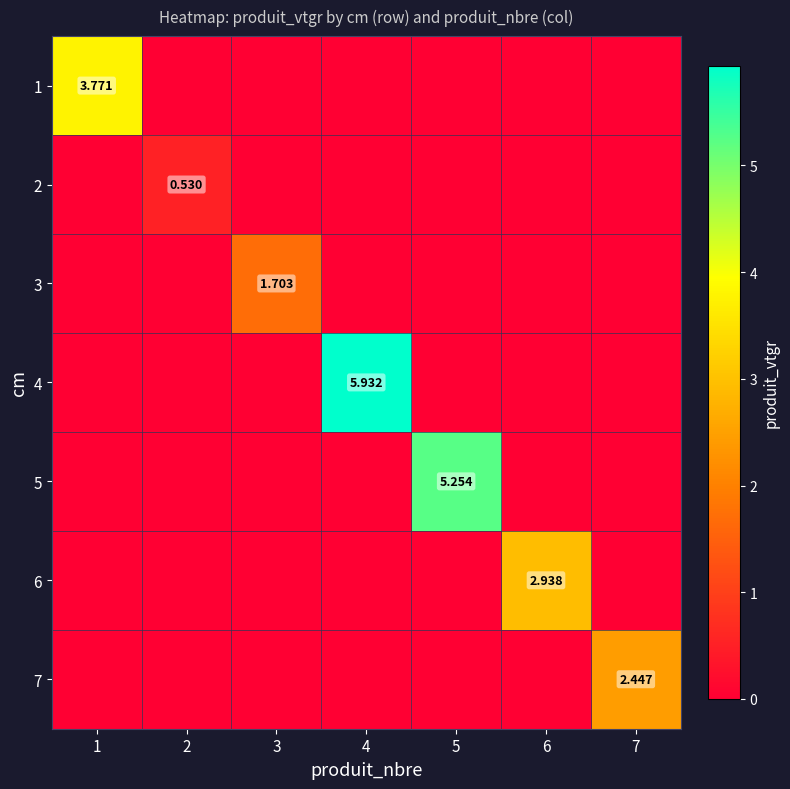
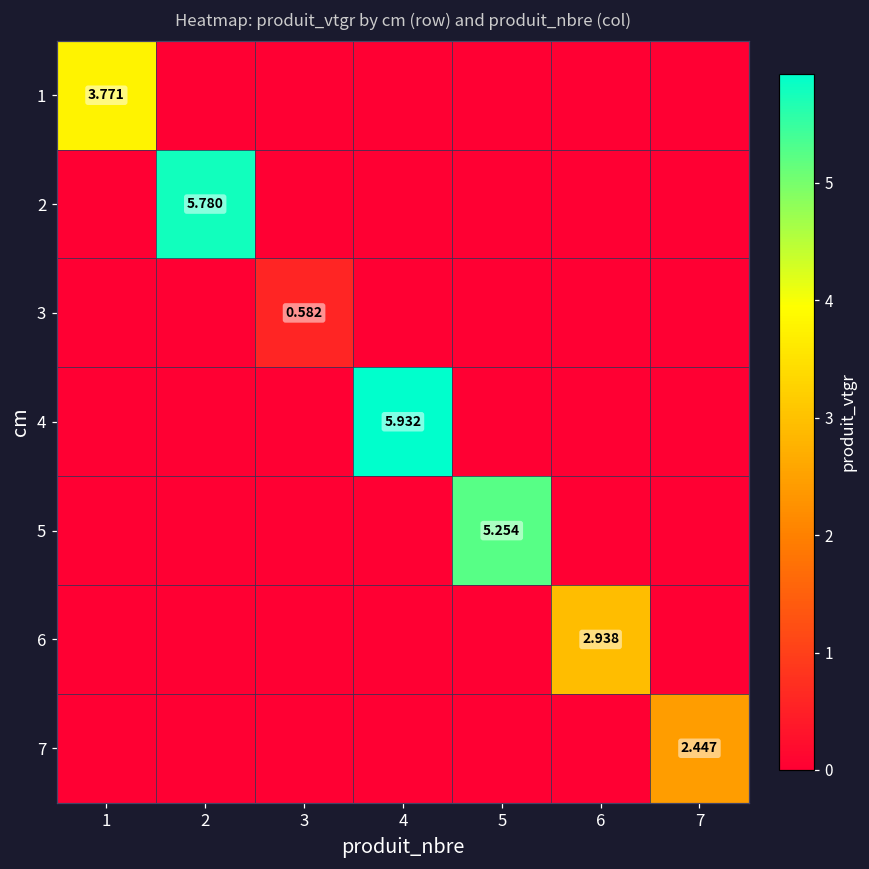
2, 2: 0.530 -> 5.780
3, 3: 1.703 -> 0.582
